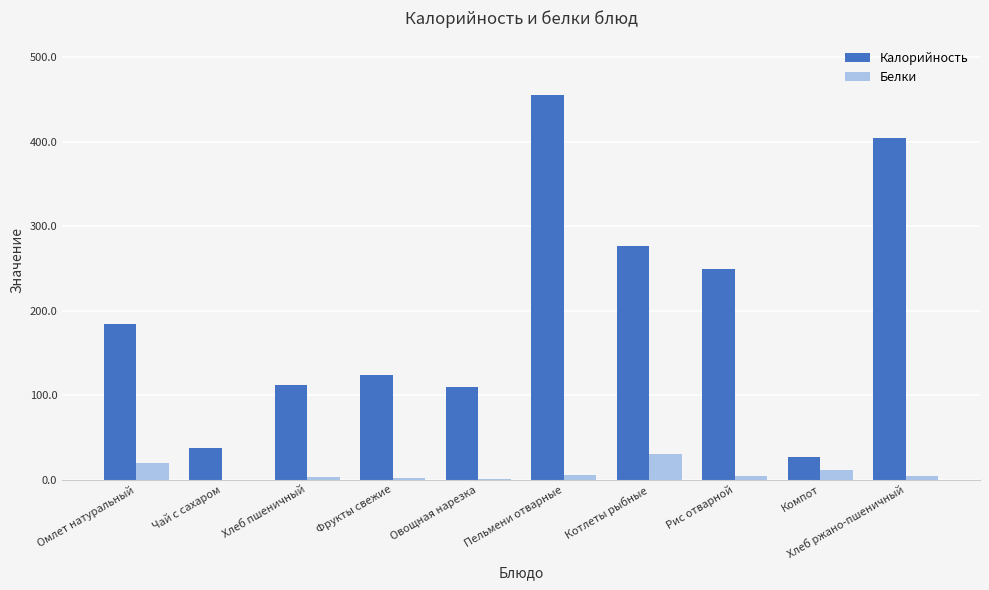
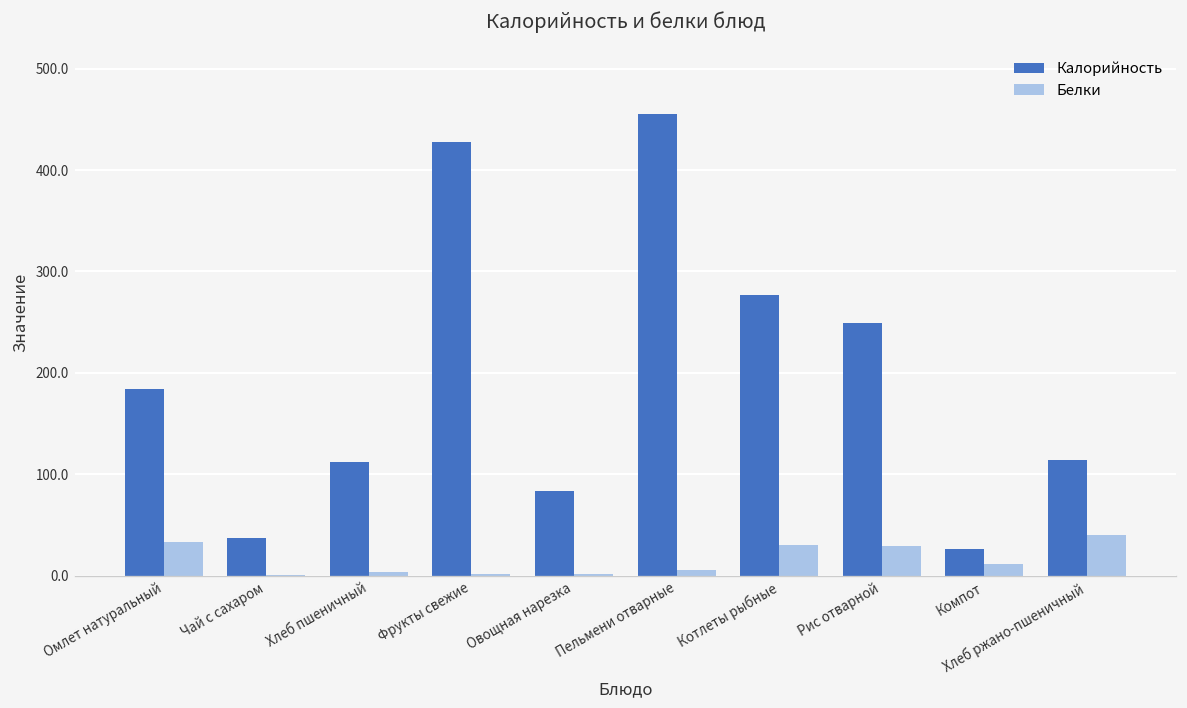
Белки, Омлет натуральный: 20 -> 30
Калорийность, Фрукты свежие: 120 -> 430
Калорийность, Овощная нарезка: 110 -> 80
Белки, Рис отварной: 0 -> 30
Калорийность, Хлеб ржано-пшеничный: 400 -> 110
Белки, Хлеб ржано-пшеничный: 0 -> 40
